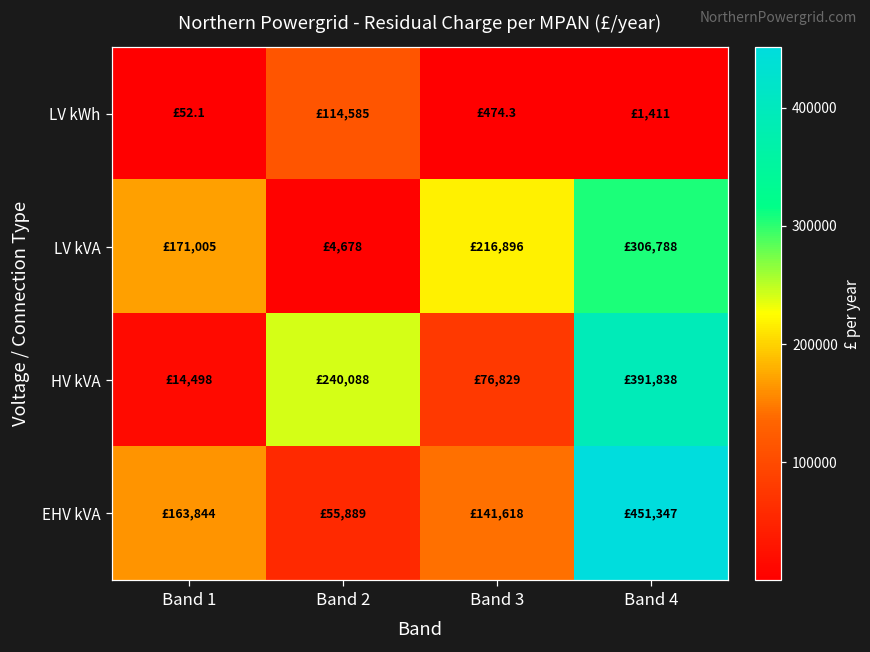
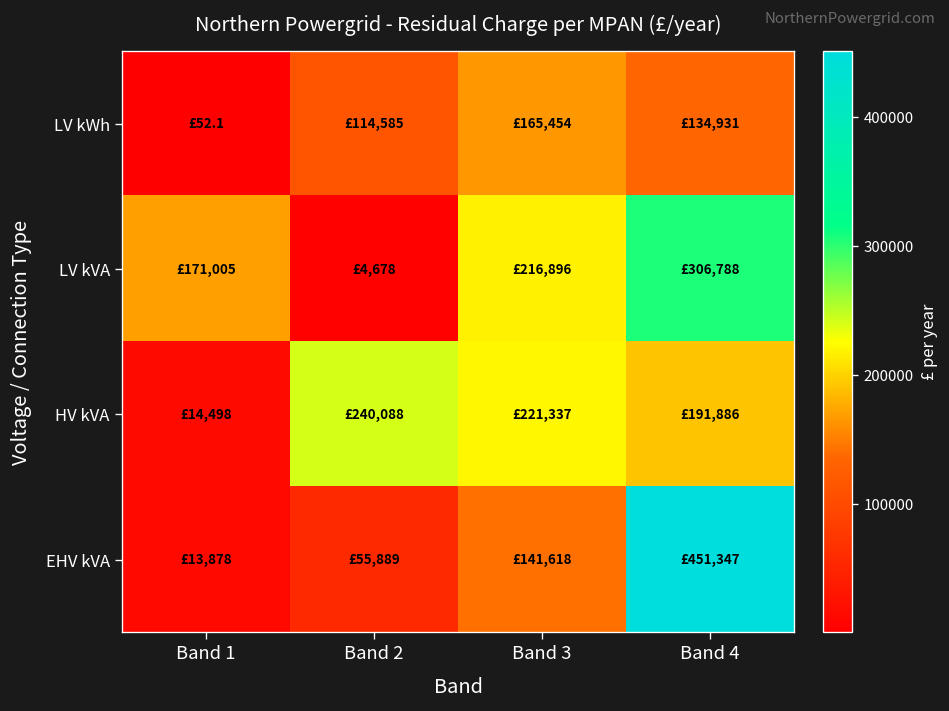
LV kWh, Band 3: £474.3 -> £165,454
LV kWh, Band 4: £1,411 -> £134,931
HV kVA, Band 3: £76,829 -> £221,337
HV kVA, Band 4: £391,838 -> £191,886
EHV kVA, Band 1: £163,844 -> £13,878
